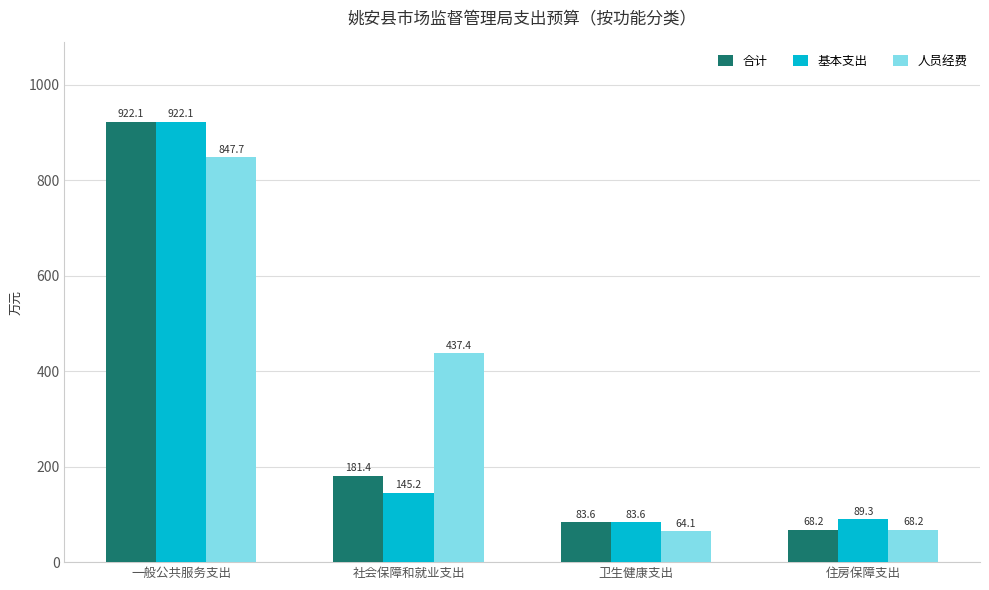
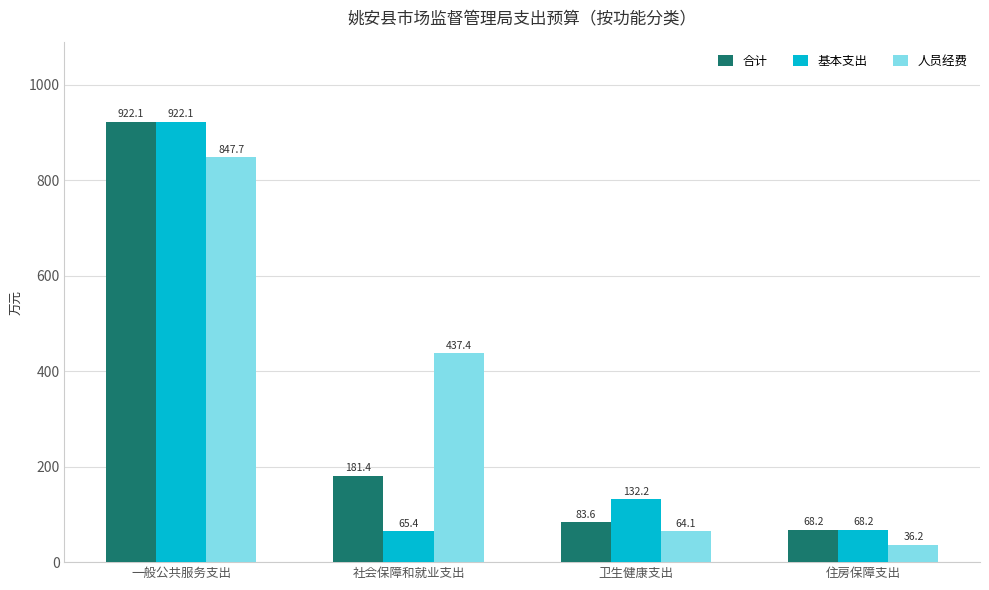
基本支出, 社会保障和就业支出: 145.2 -> 65.4
基本支出, 卫生健康支出: 83.6 -> 132.2
基本支出, 住房保障支出: 89.3 -> 68.2
人员经费, 住房保障支出: 68.2 -> 36.2
